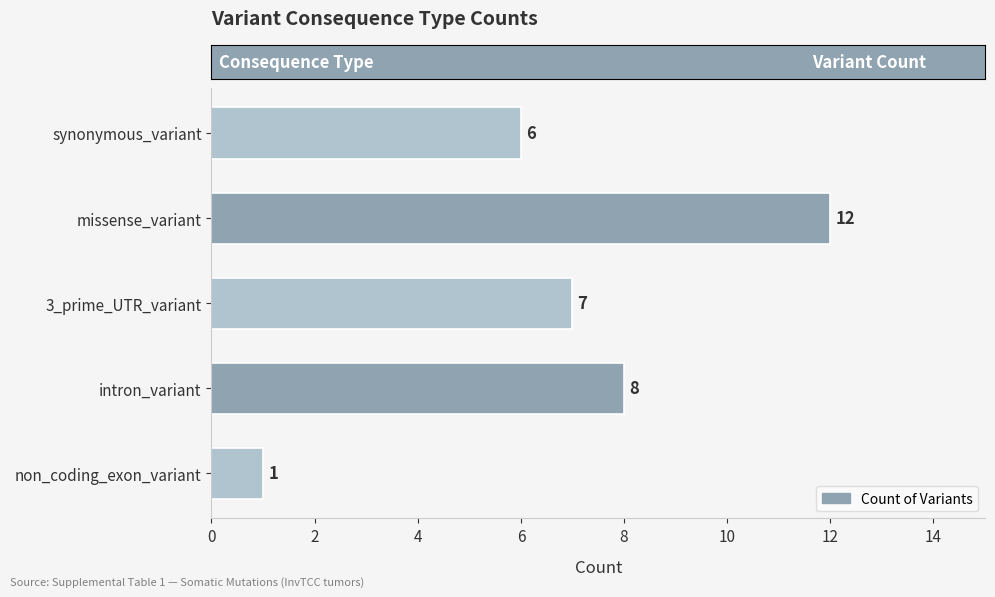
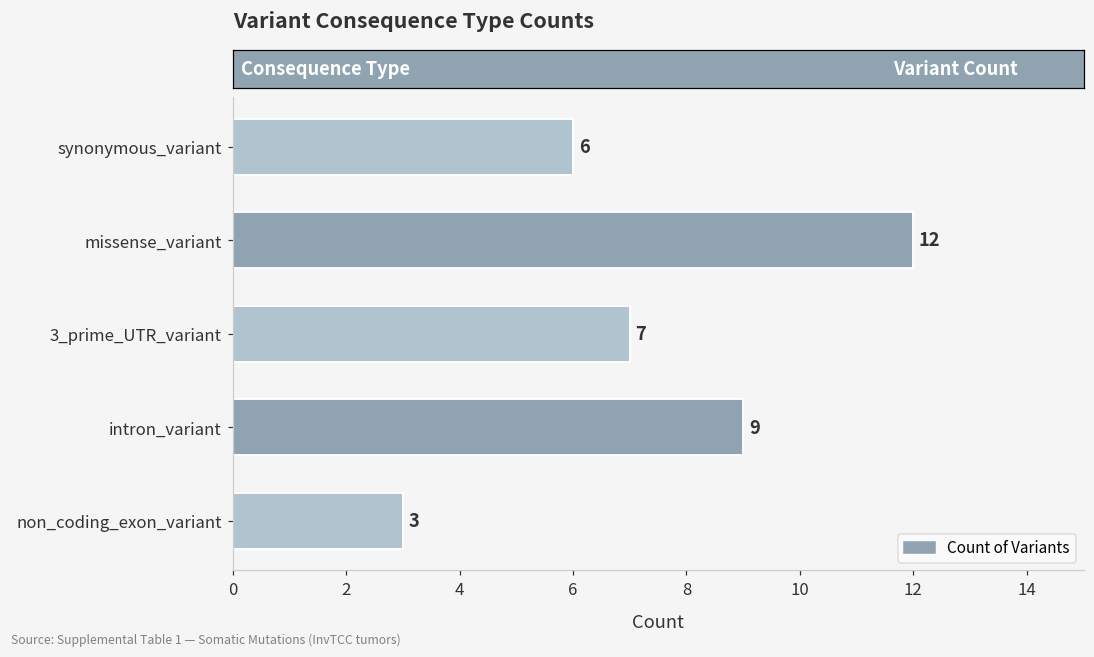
intron_variant: 8 -> 9
non_coding_exon_variant: 1 -> 3
